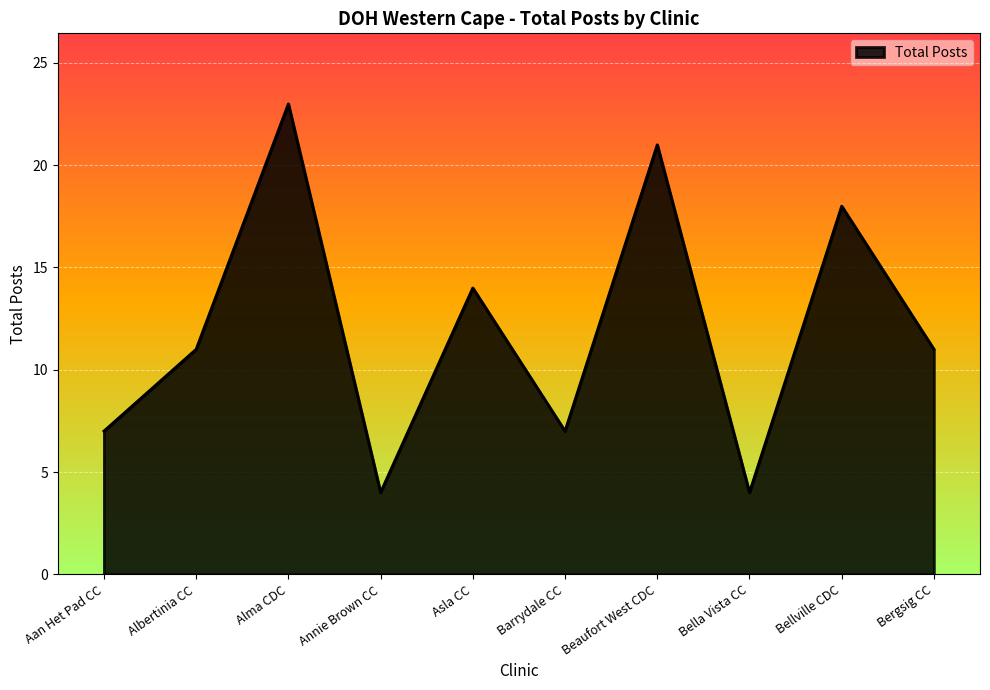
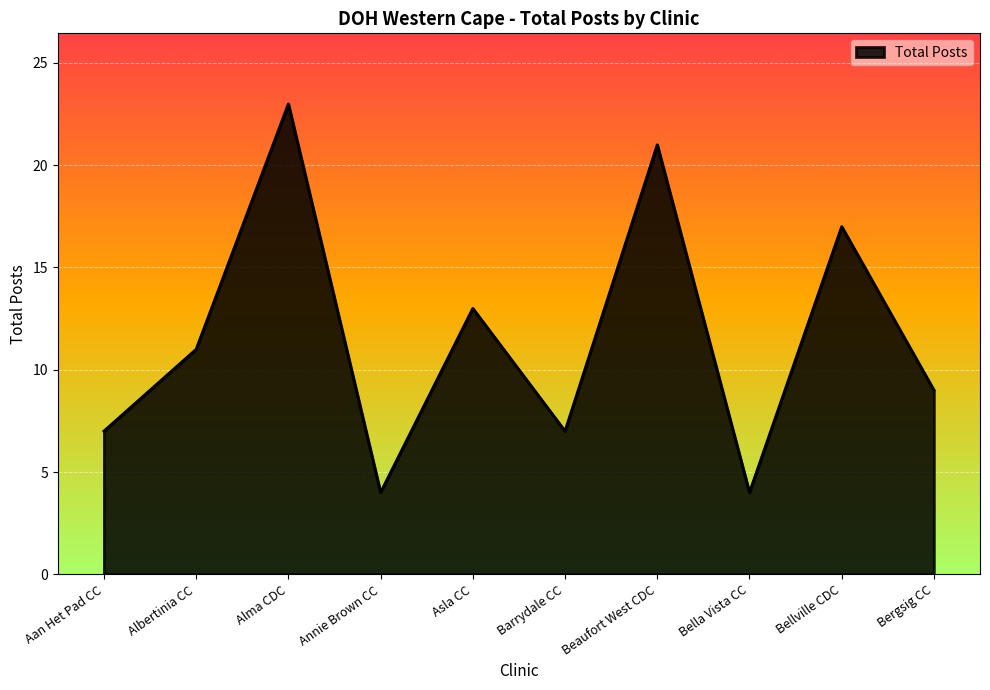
Asla CC: 14 -> 13
Bellville CDC: 18 -> 17
Bergsig CC: 11 -> 9
